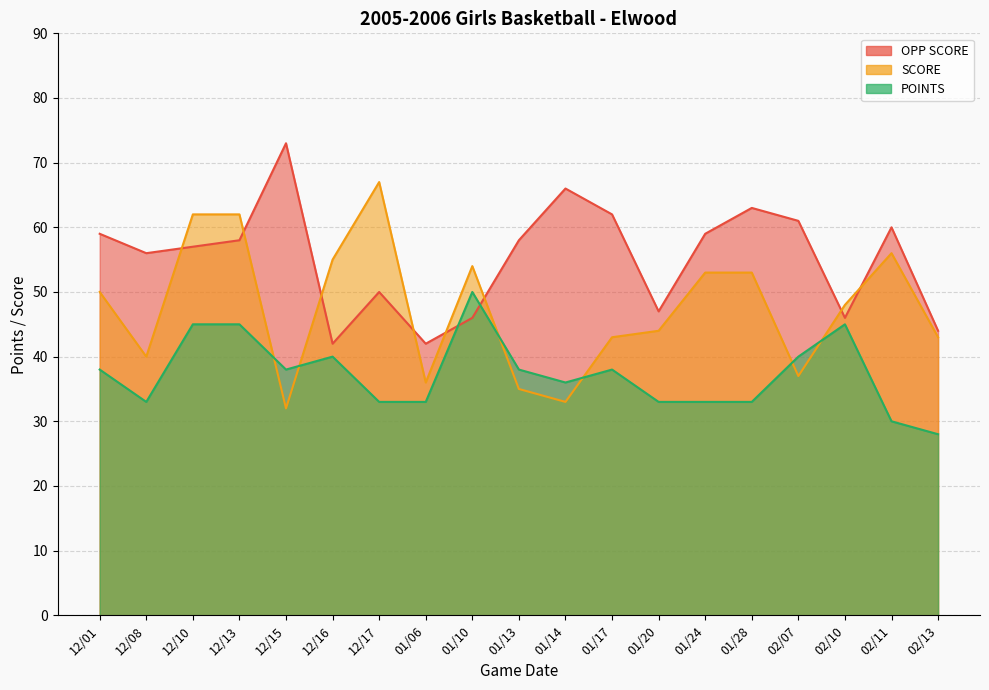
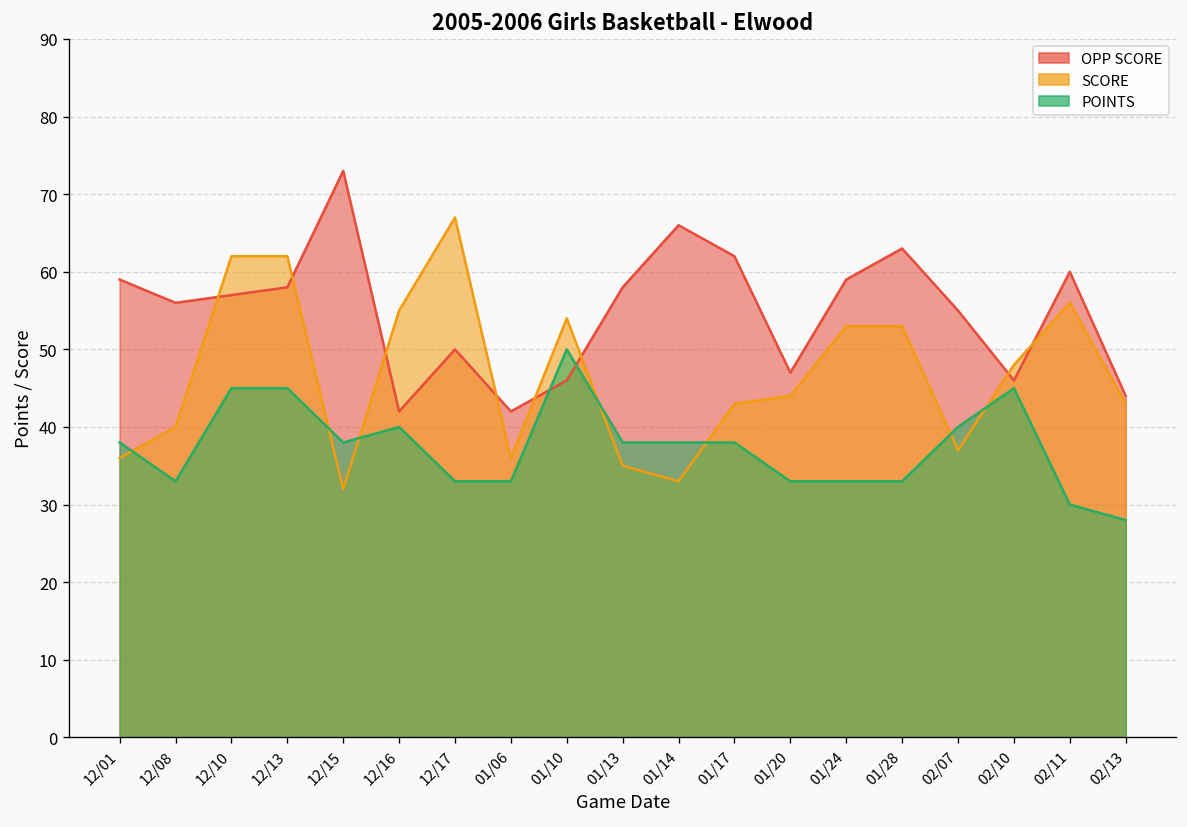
SCORE, 12/01: 50 -> 36
POINTS, 01/14: 36 -> 38
OPP SCORE, 02/07: 61 -> 55
